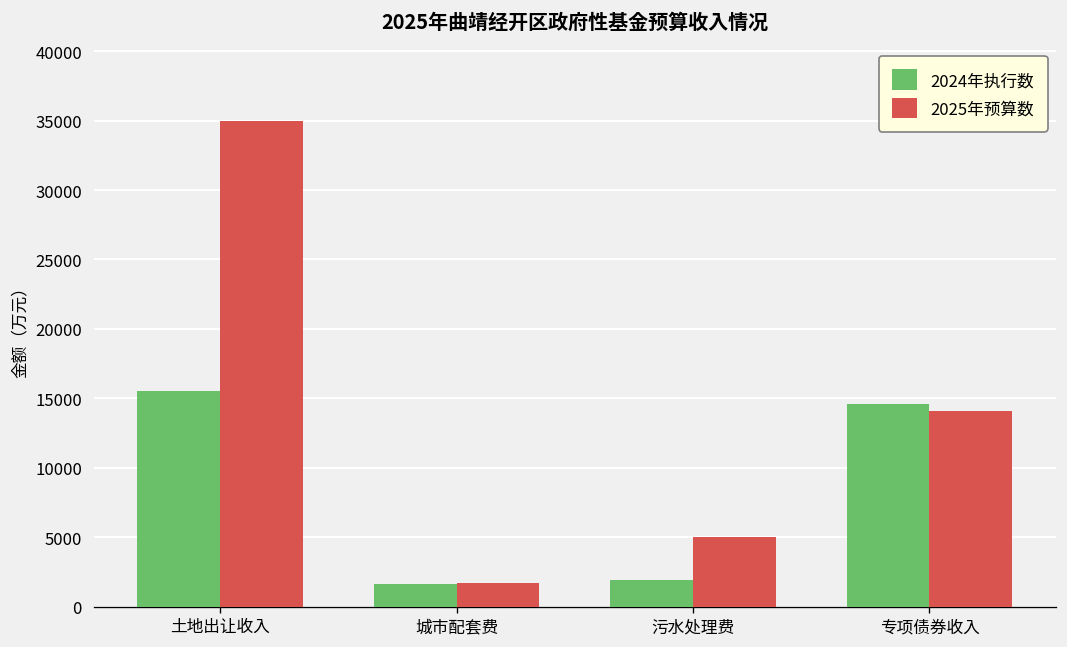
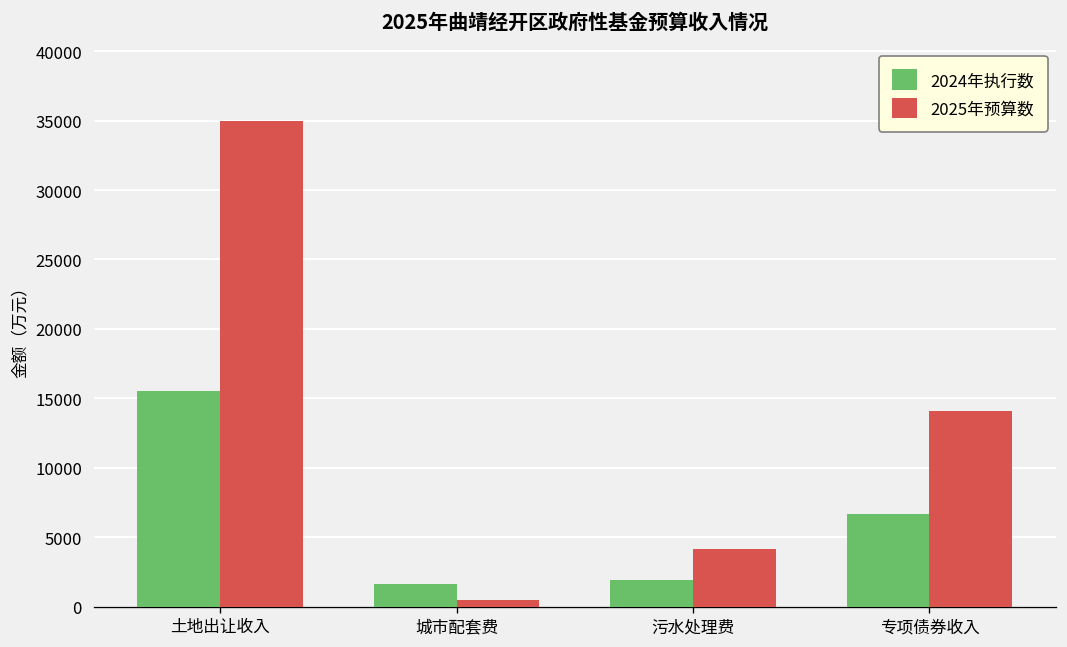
2025年预算数, 城市配套费: 1700 -> 500
2025年预算数, 污水处理费: 5000 -> 4200
2024年执行数, 专项债券收入: 14600 -> 6700
